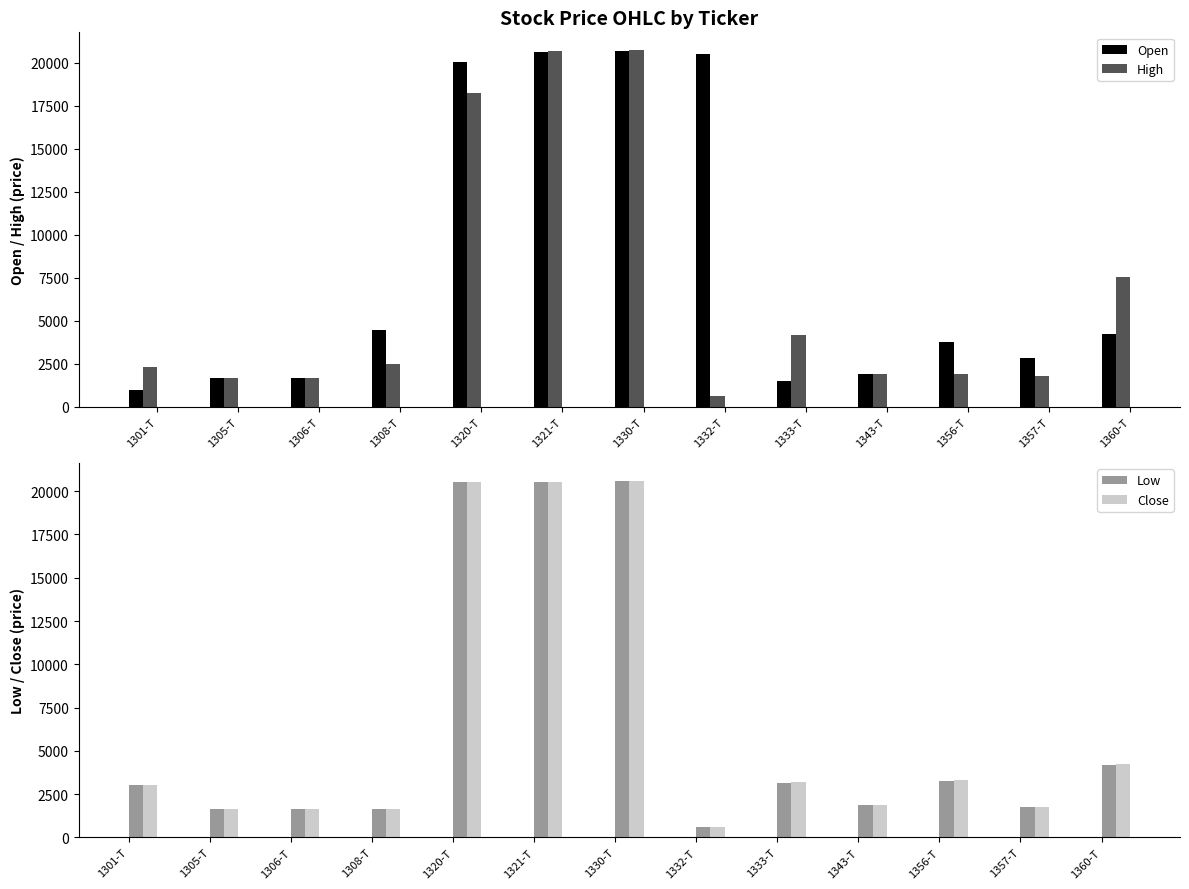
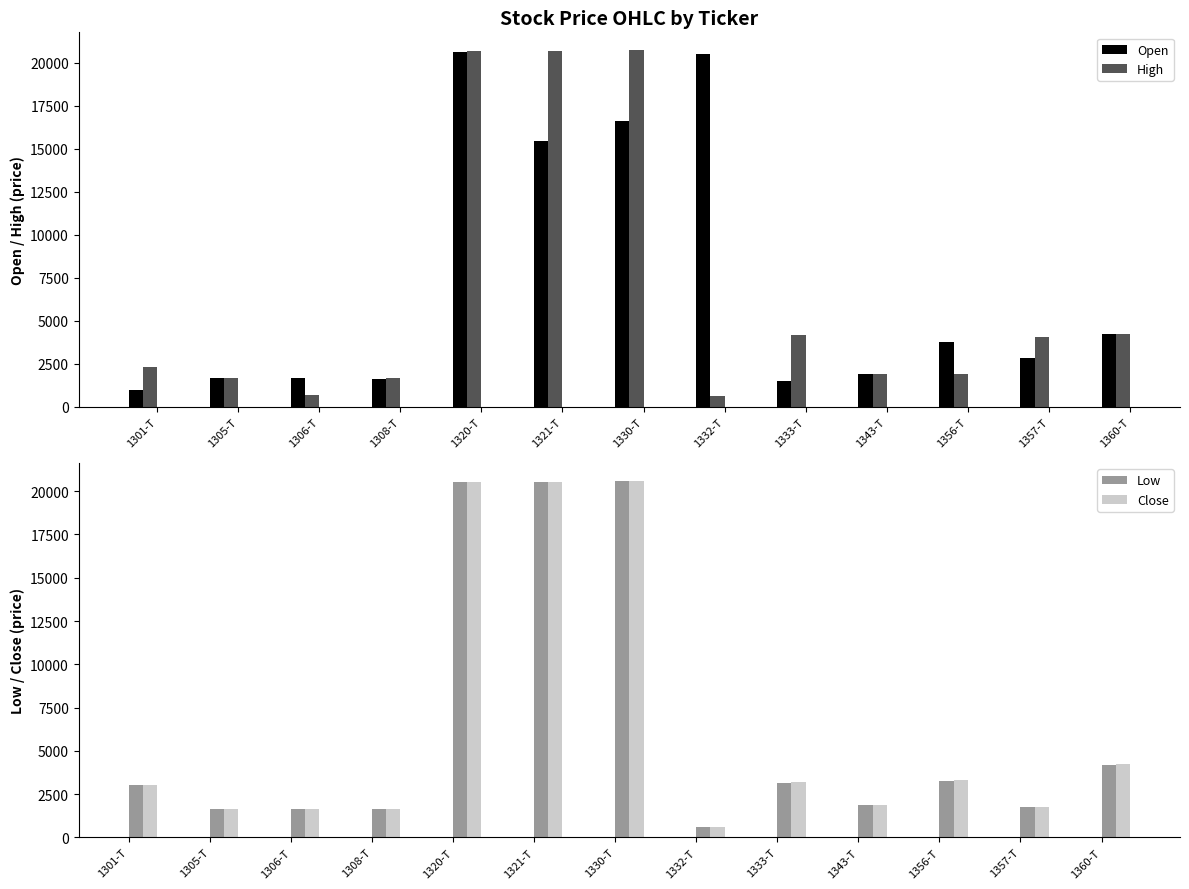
Stock Price OHLC by Ticker, High, 1306-T: 1600 -> 700
Stock Price OHLC by Ticker, Open, 1308-T: 4400 -> 1600
Stock Price OHLC by Ticker, High, 1308-T: 2500 -> 1600
Stock Price OHLC by Ticker, Open, 1320-T: 20000 -> 20600
Stock Price OHLC by Ticker, High, 1320-T: 18200 -> 20700
Stock Price OHLC by Ticker, Open, 1321-T: 20600 -> 15400
Stock Price OHLC by Ticker, Open, 1330-T: 20700 -> 16600
Stock Price OHLC by Ticker, High, 1357-T: 1800 -> 4000
Stock Price OHLC by Ticker, High, 1360-T: 7500 -> 4200
